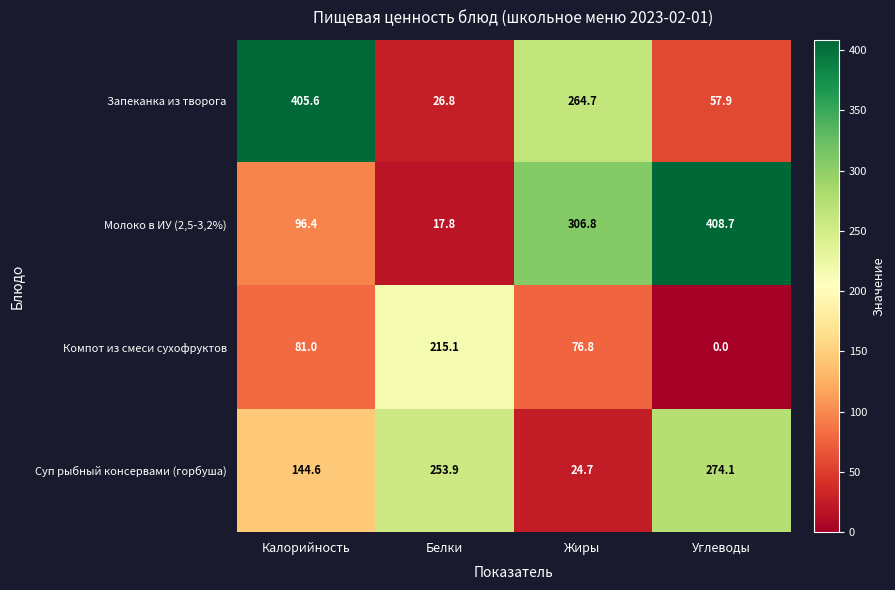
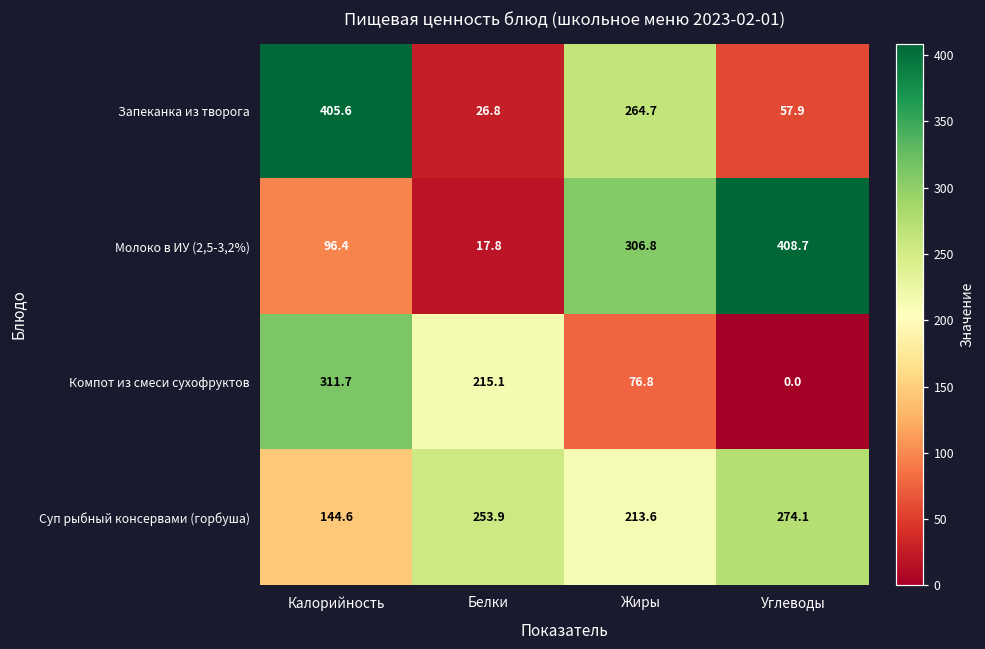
Компот из смеси сухофруктов, Калорийность: 81.0 -> 311.7
Суп рыбный консервами (горбуша), Жиры: 24.7 -> 213.6
